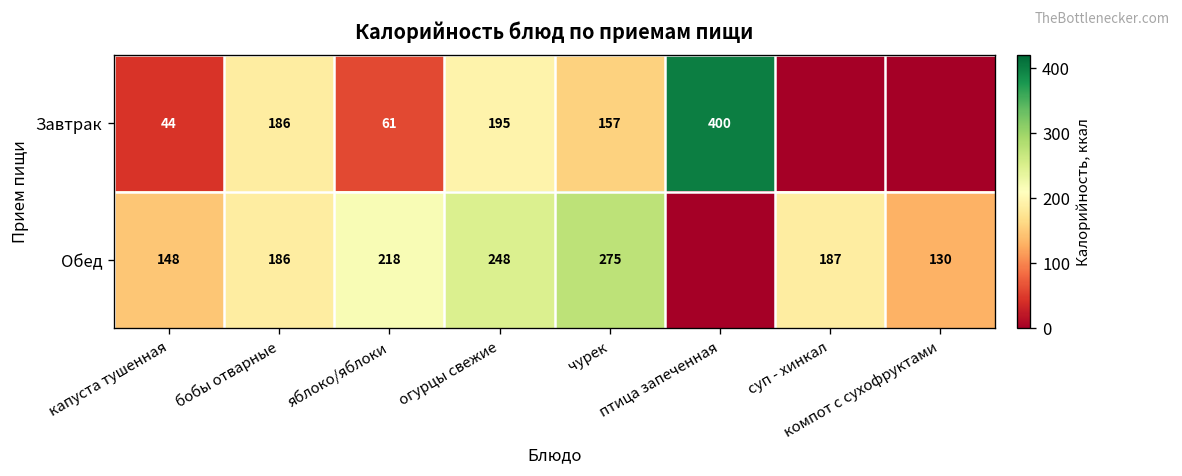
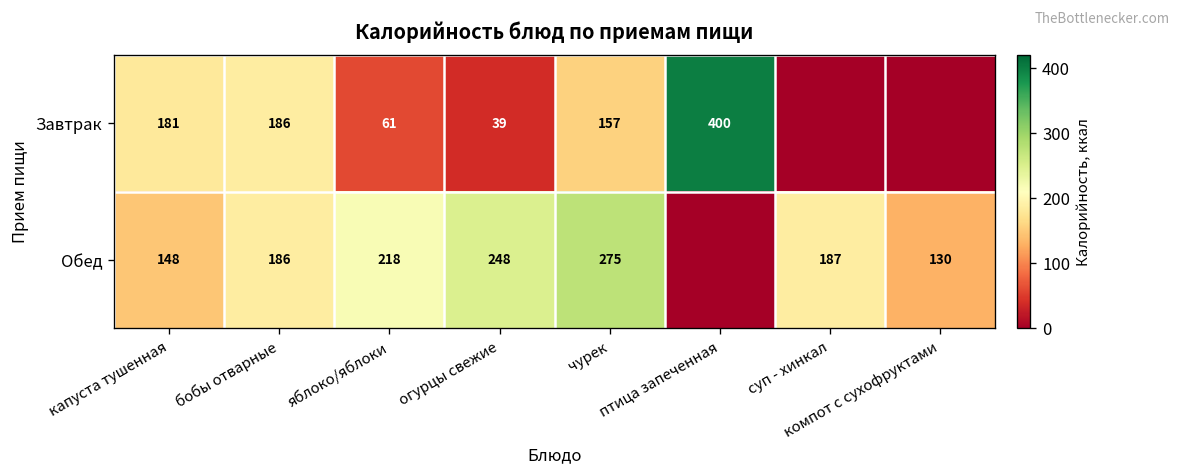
Завтрак, капуста тушенная: 44 -> 181
Завтрак, огурцы свежие: 195 -> 39
